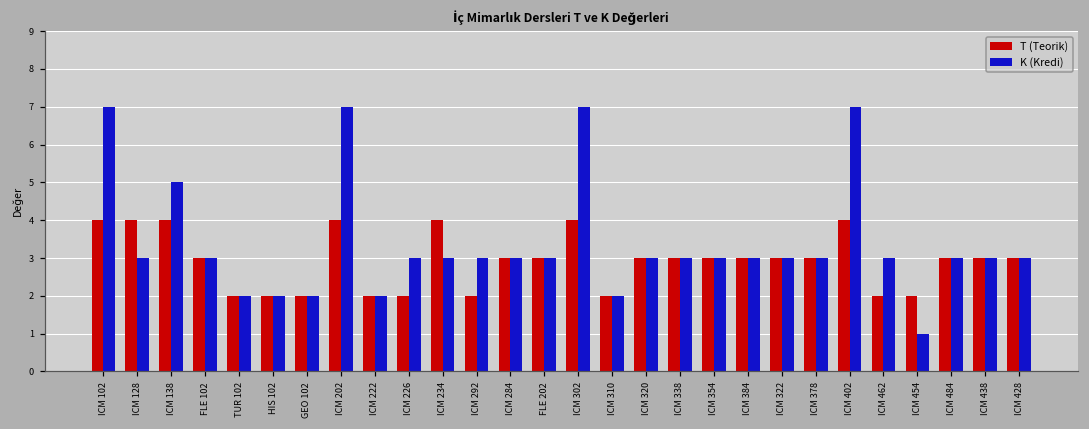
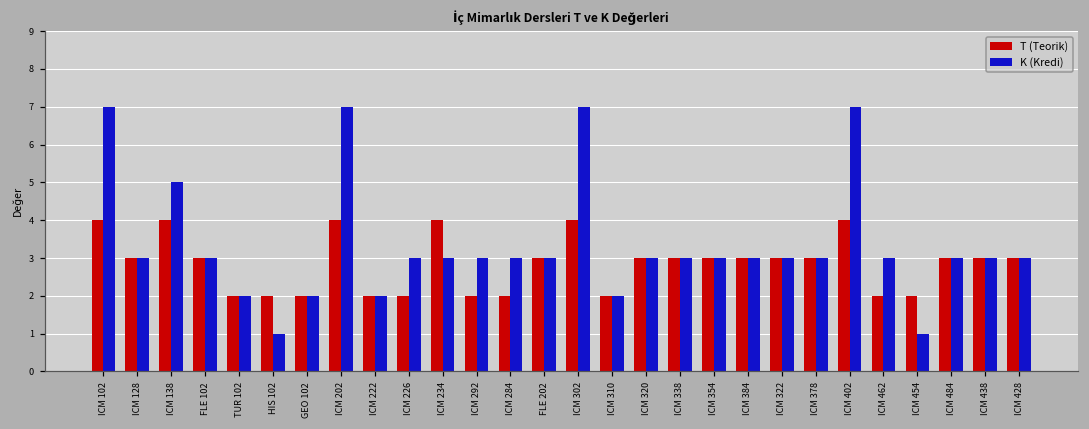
T (Teorik), ICM 128: 4 -> 3
K (Kredi), HIS 102: 2 -> 1
T (Teorik), ICM 284: 3 -> 2
